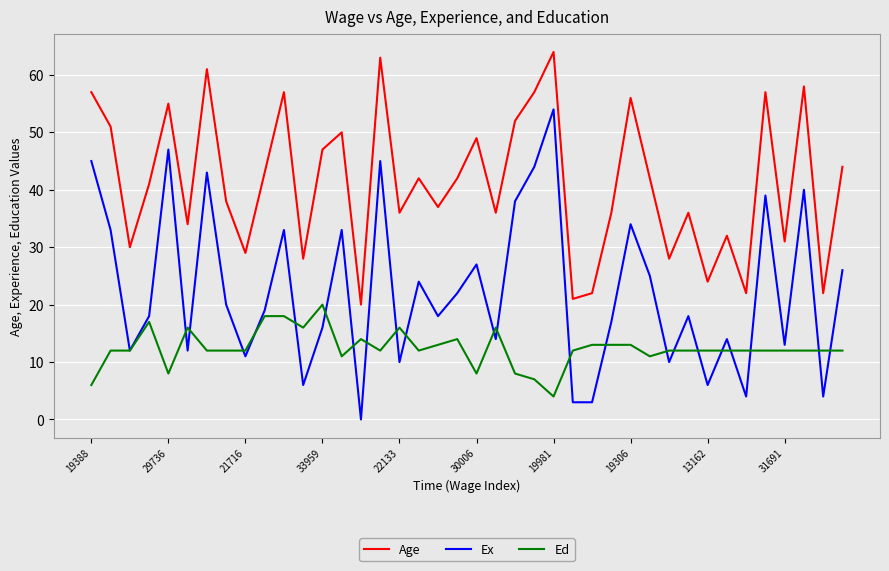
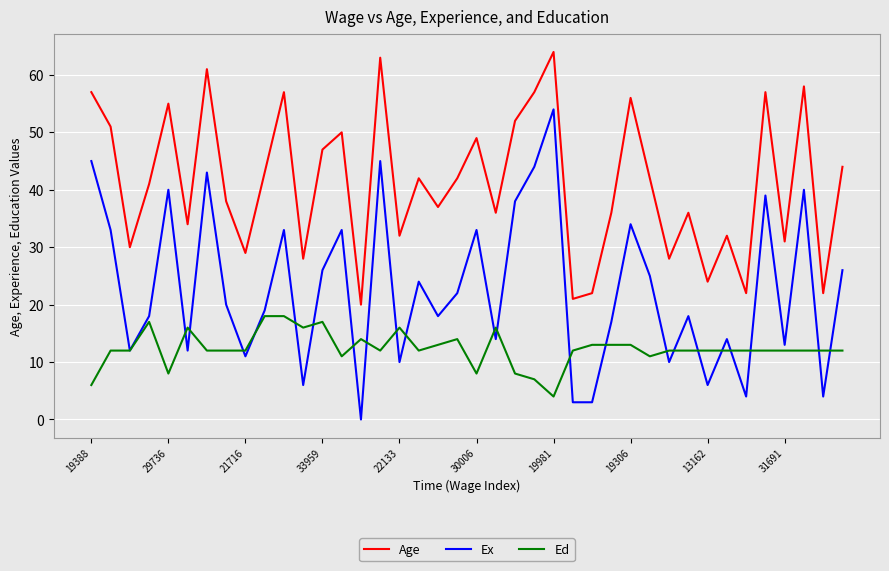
Ex, 29736: 47 -> 40
Ex, 33959: 16 -> 26
Ed, 33959: 20 -> 17
Age, 22133: 36 -> 32
Ex, 30006: 27 -> 33
